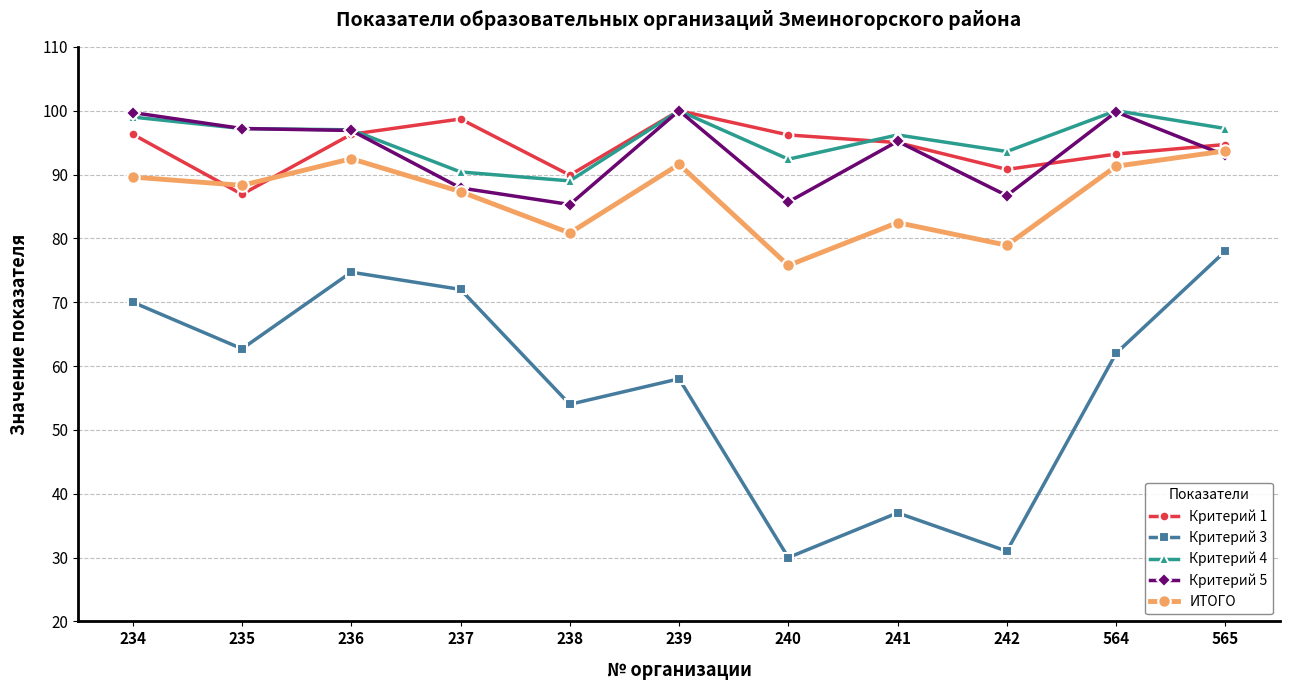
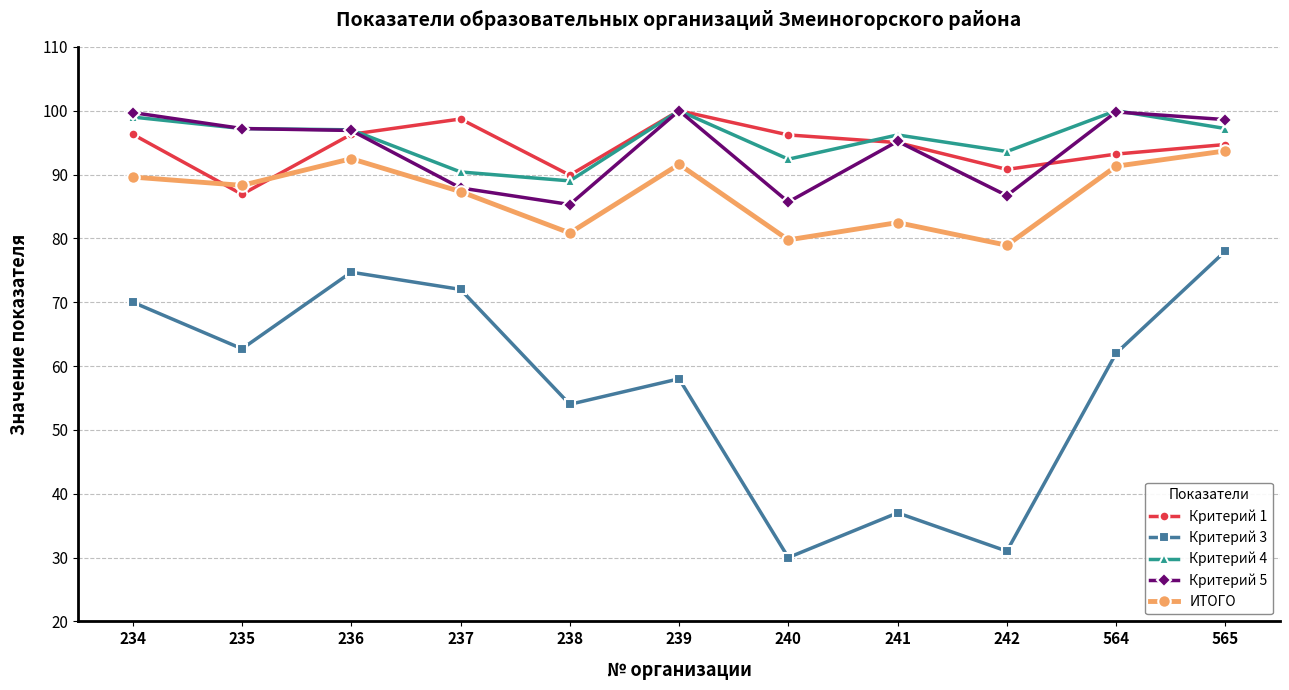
ИТОГО, 240: 76 -> 80
Критерий 5, 565: 93 -> 99
